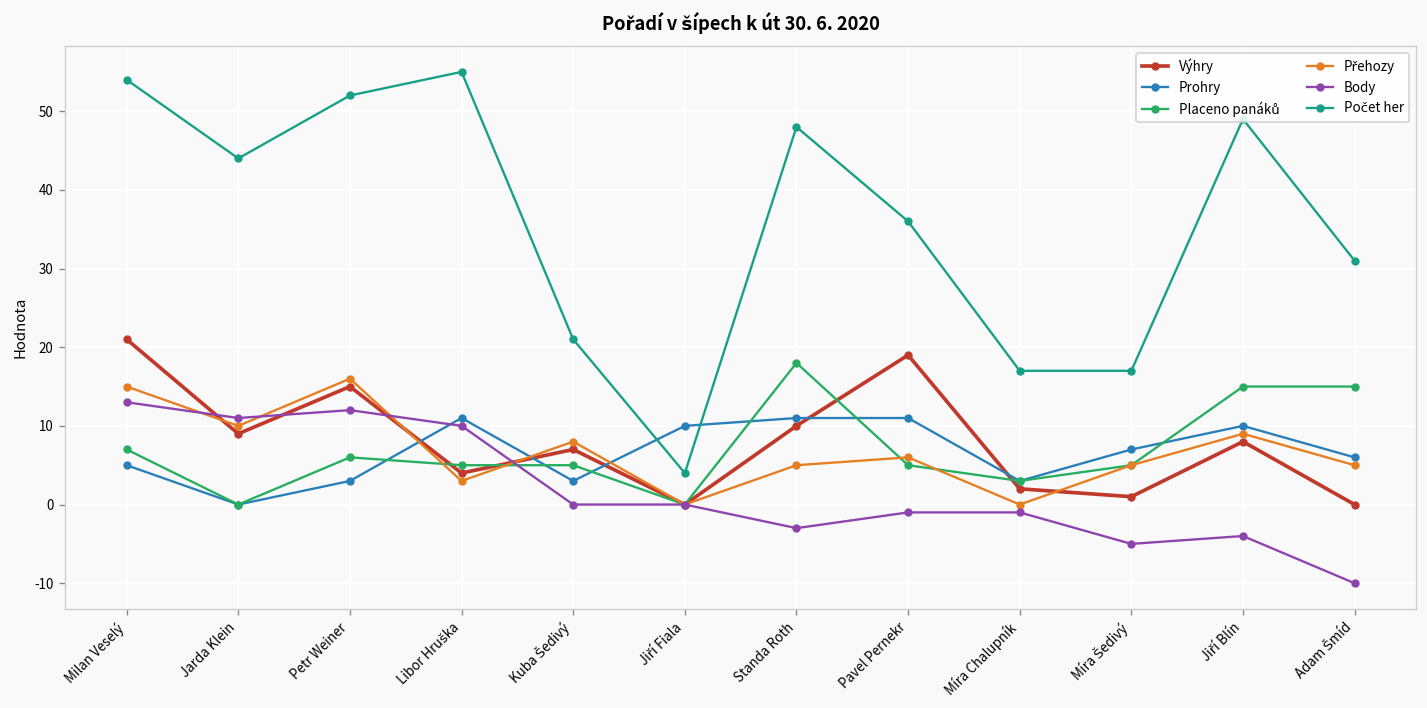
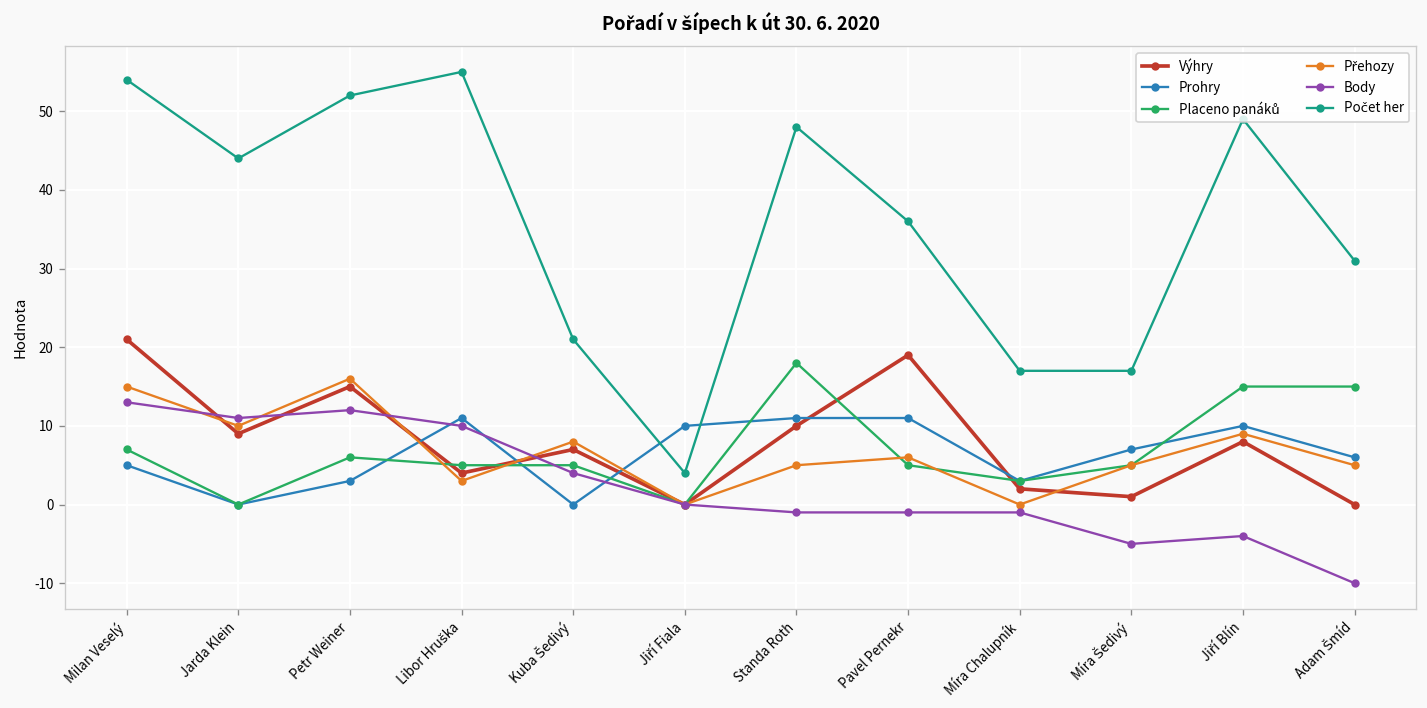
Prohry, Kuba Šedivý: 3 -> 0
Body, Kuba Šedivý: 0 -> 4
Body, Standa Roth: -3 -> -1
